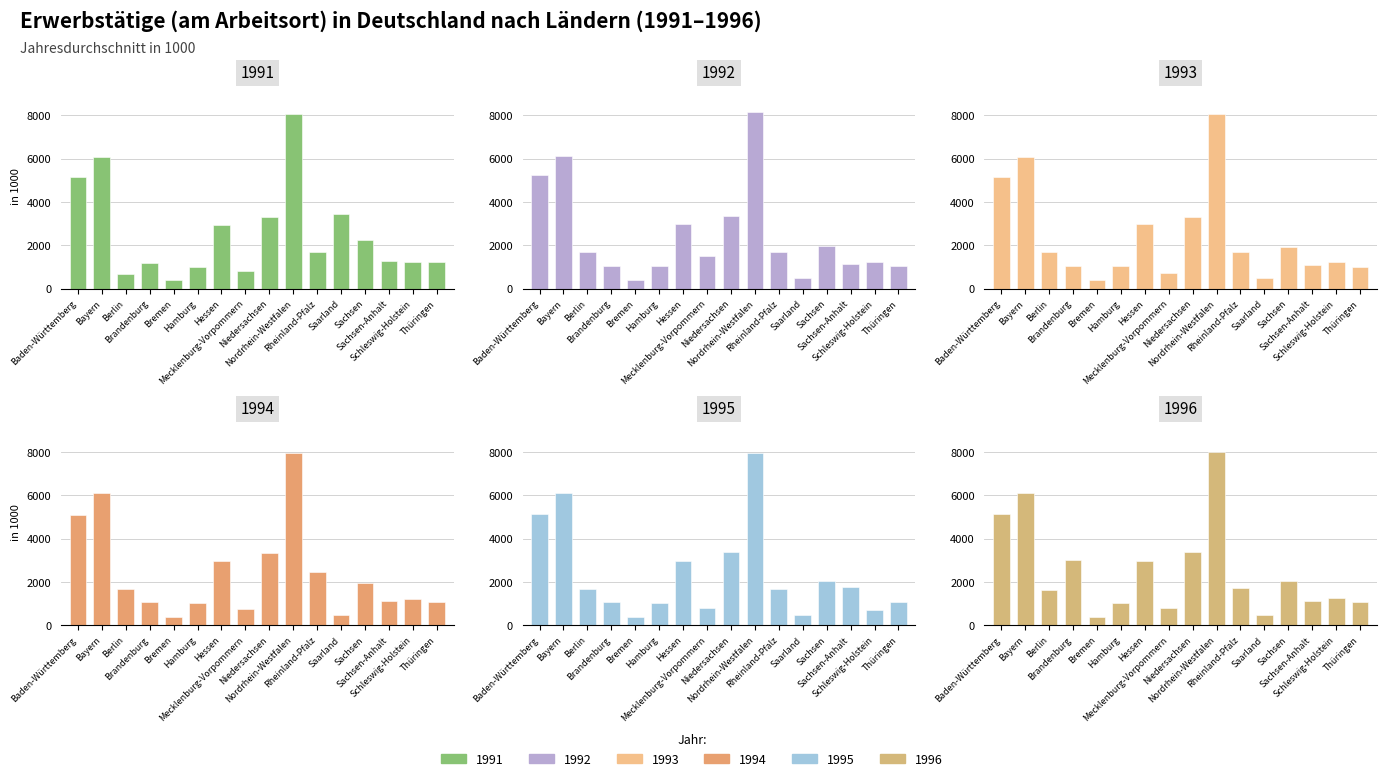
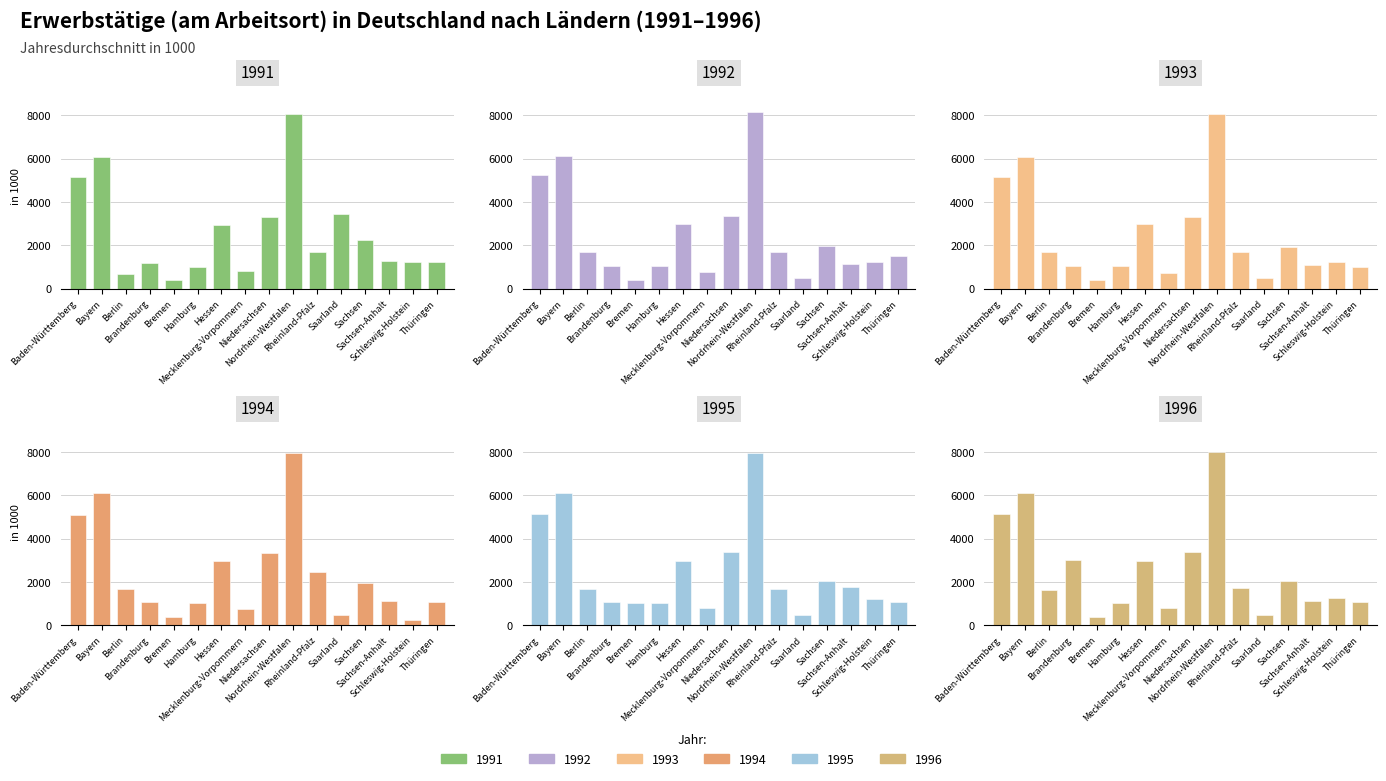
1992, Mecklenburg-Vorpommern: 1500 -> 800
1992, Thüringen: 1000 -> 1500
1994, Schleswig-Holstein: 1200 -> 200
1995, Bremen: 400 -> 1000
1995, Schleswig-Holstein: 700 -> 1200
